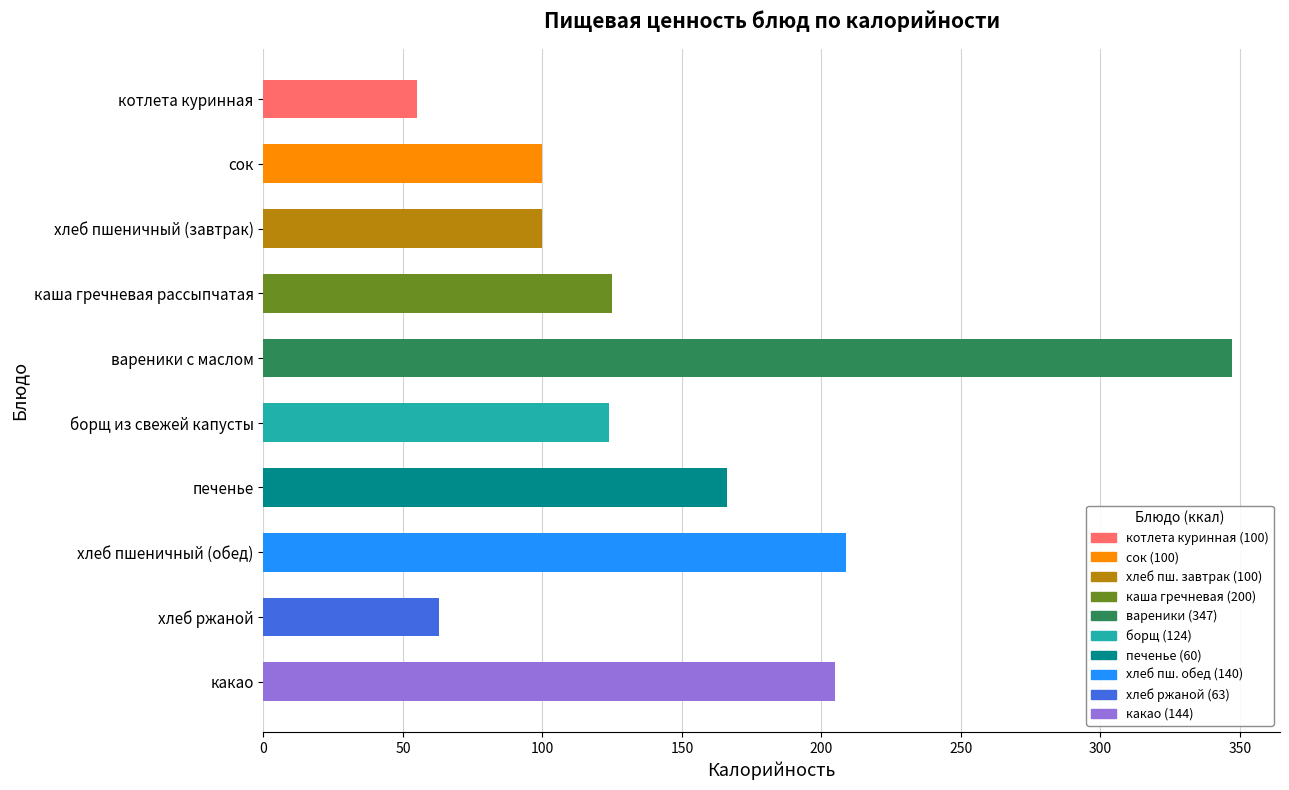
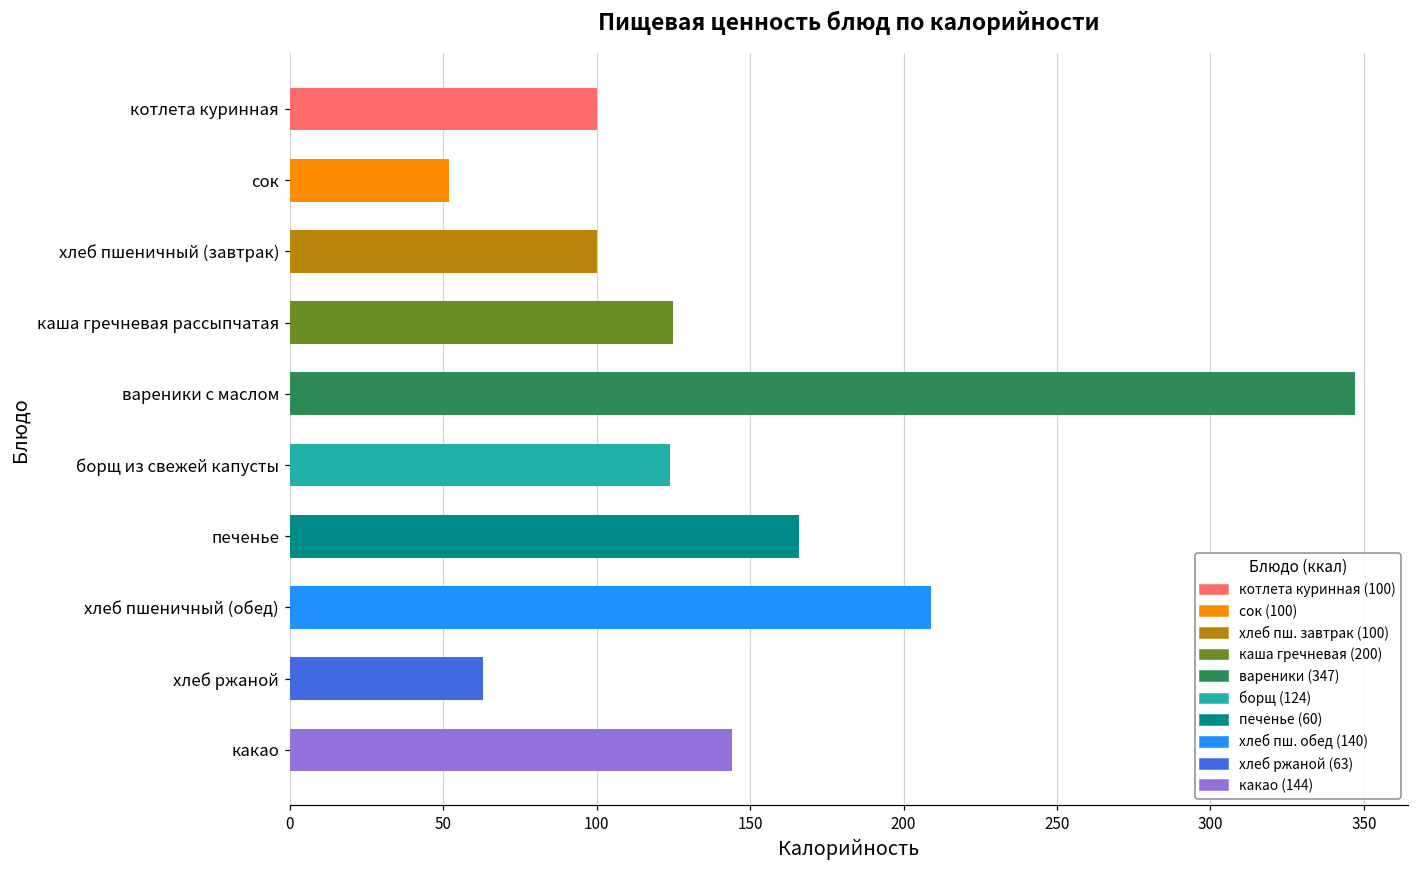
котлета куринная: 55 -> 100
сок: 100 -> 52
какао: 205 -> 144
